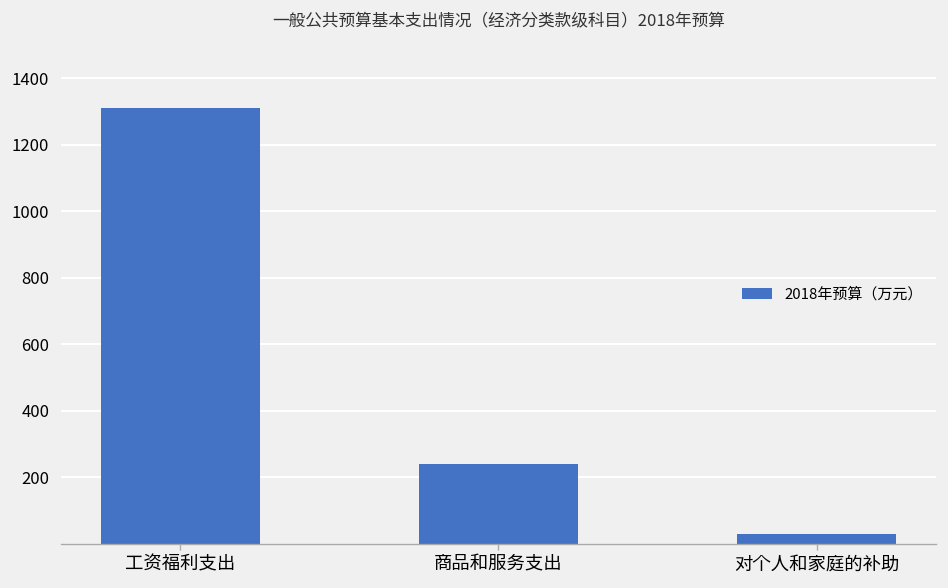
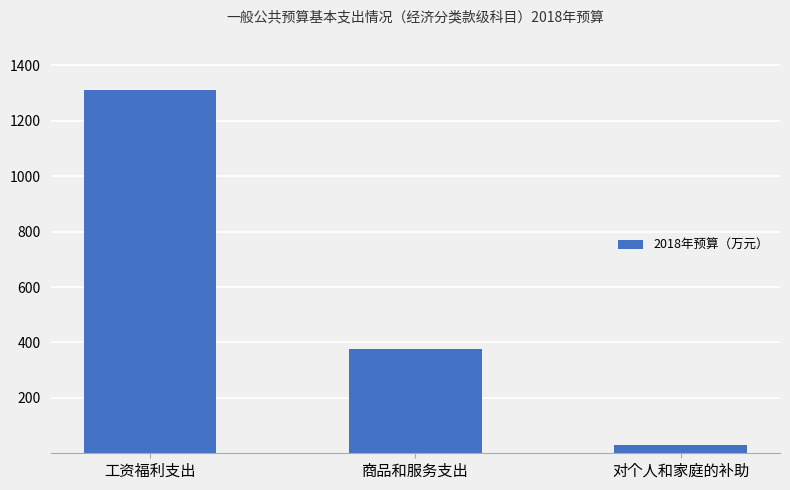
商品和服务支出: 240 -> 380
